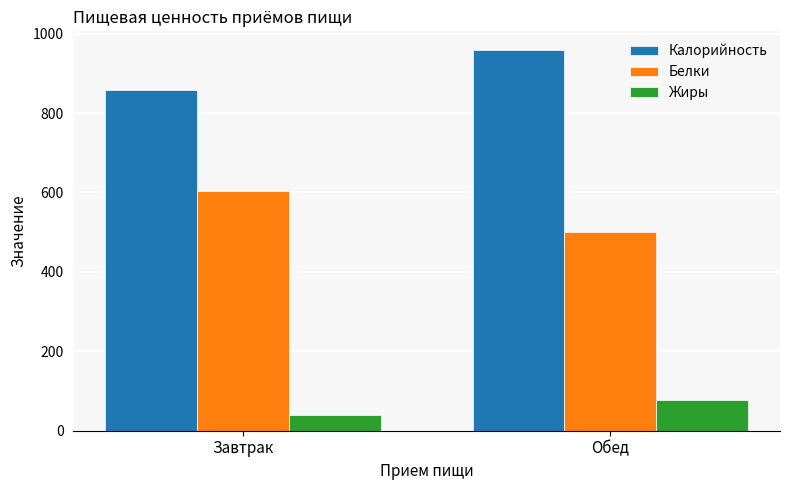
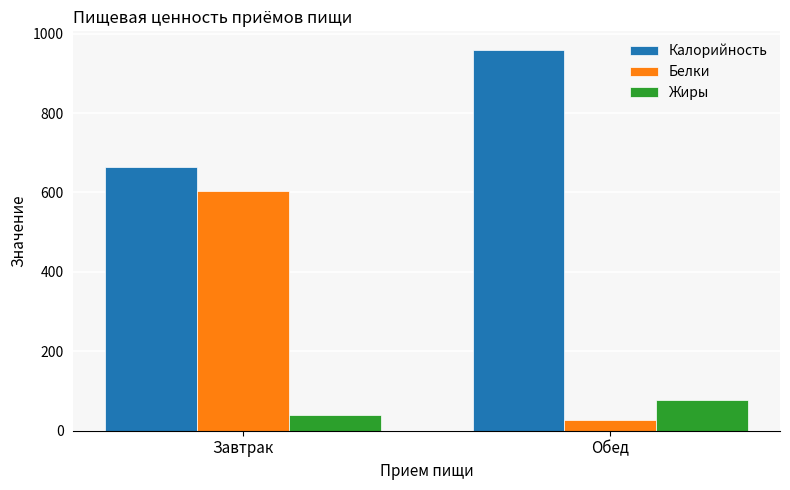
Калорийность, Завтрак: 860 -> 660
Белки, Обед: 500 -> 30
